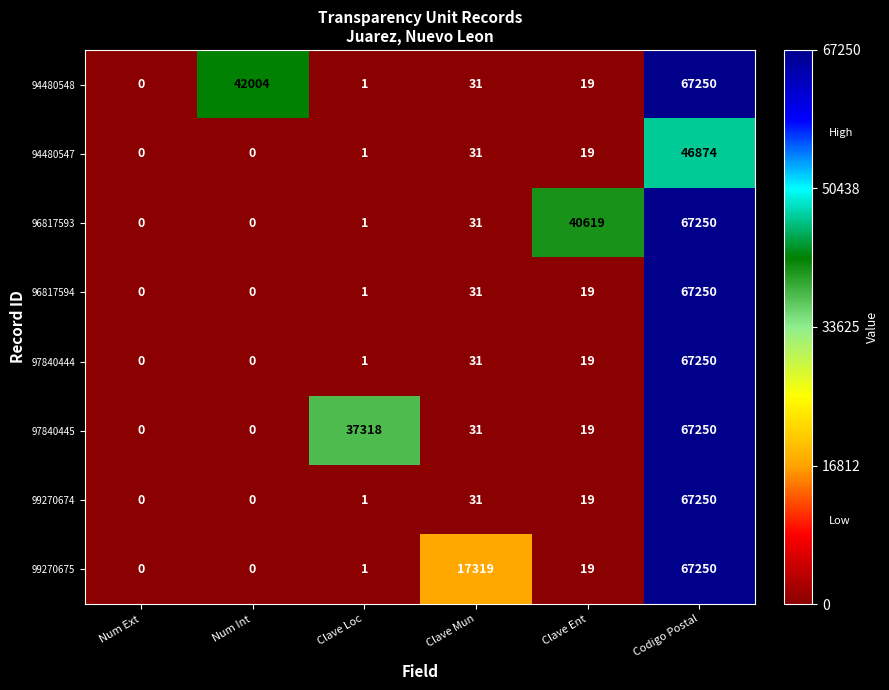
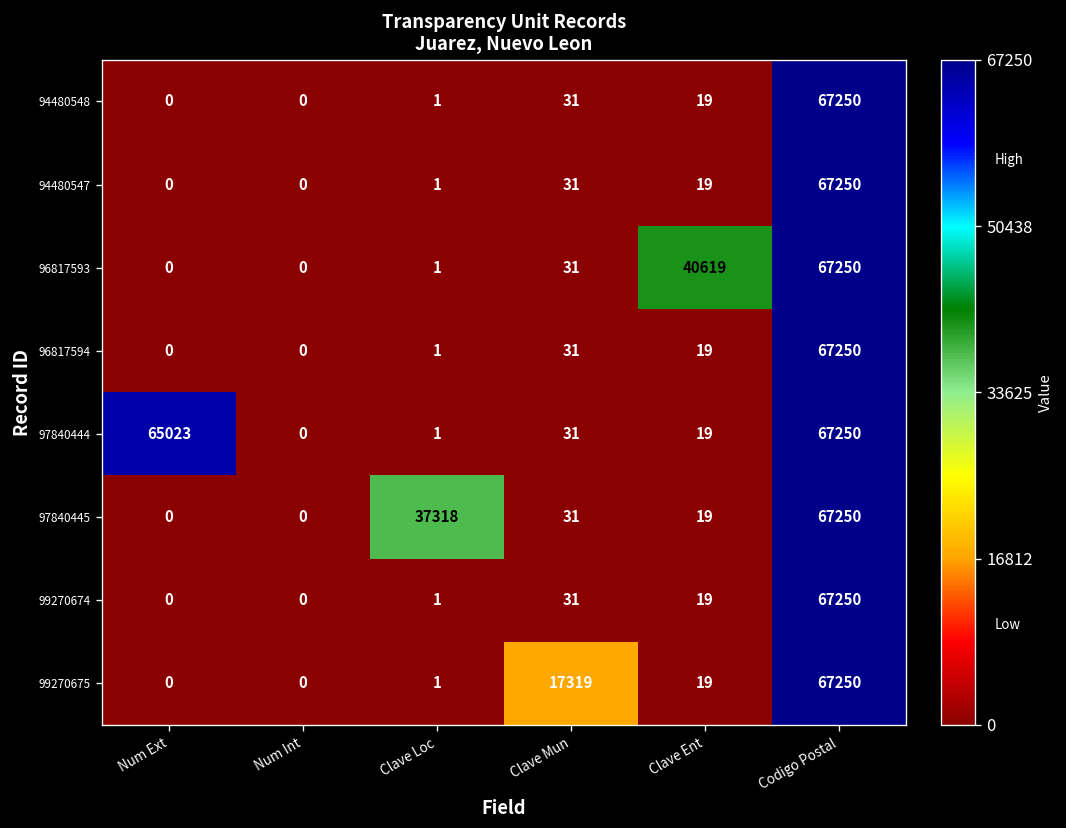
94480548, Num Int: 42004 -> 0
94480547, Codigo Postal: 46874 -> 67250
97840444, Num Ext: 0 -> 65023
